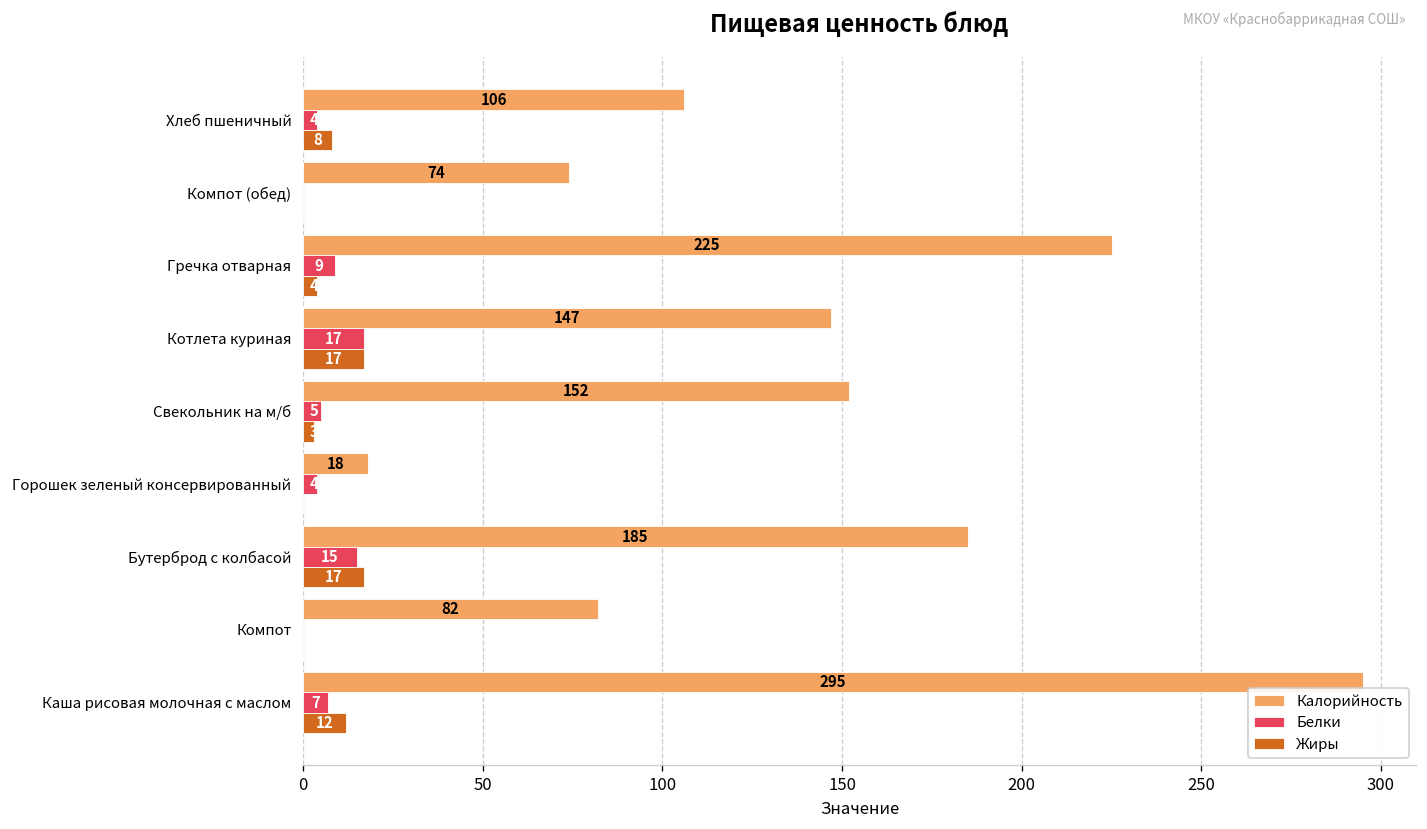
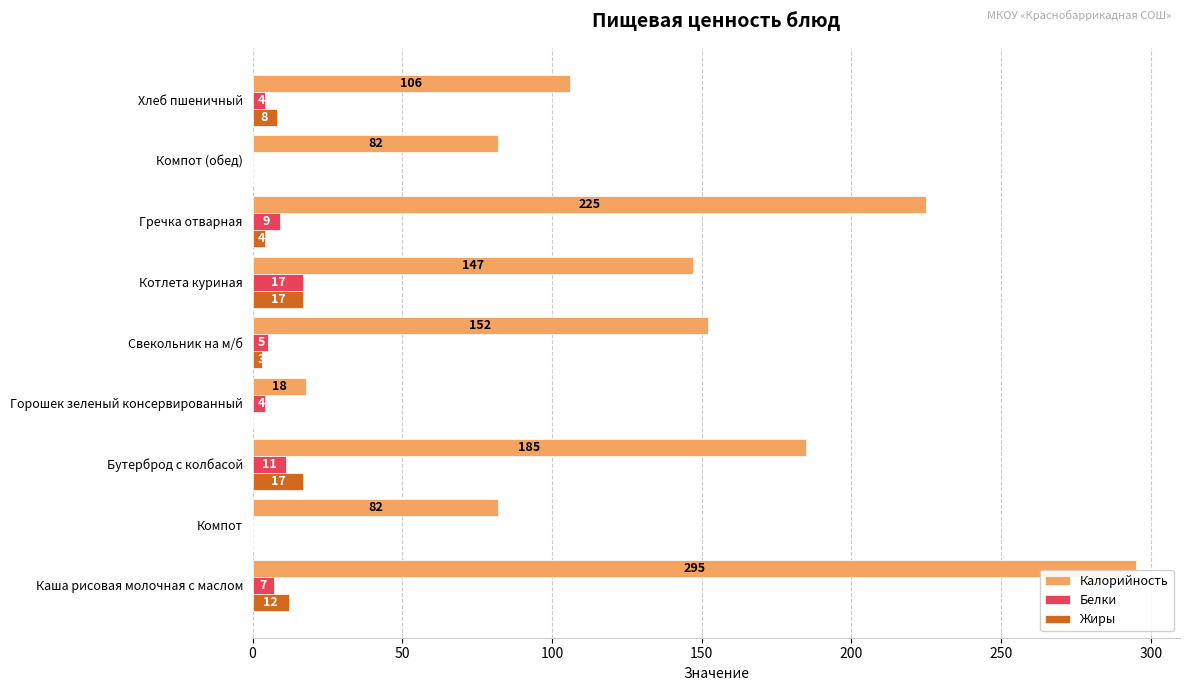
Калорийность, Компот (обед): 74 -> 82
Белки, Бутерброд с колбасой: 15 -> 11
